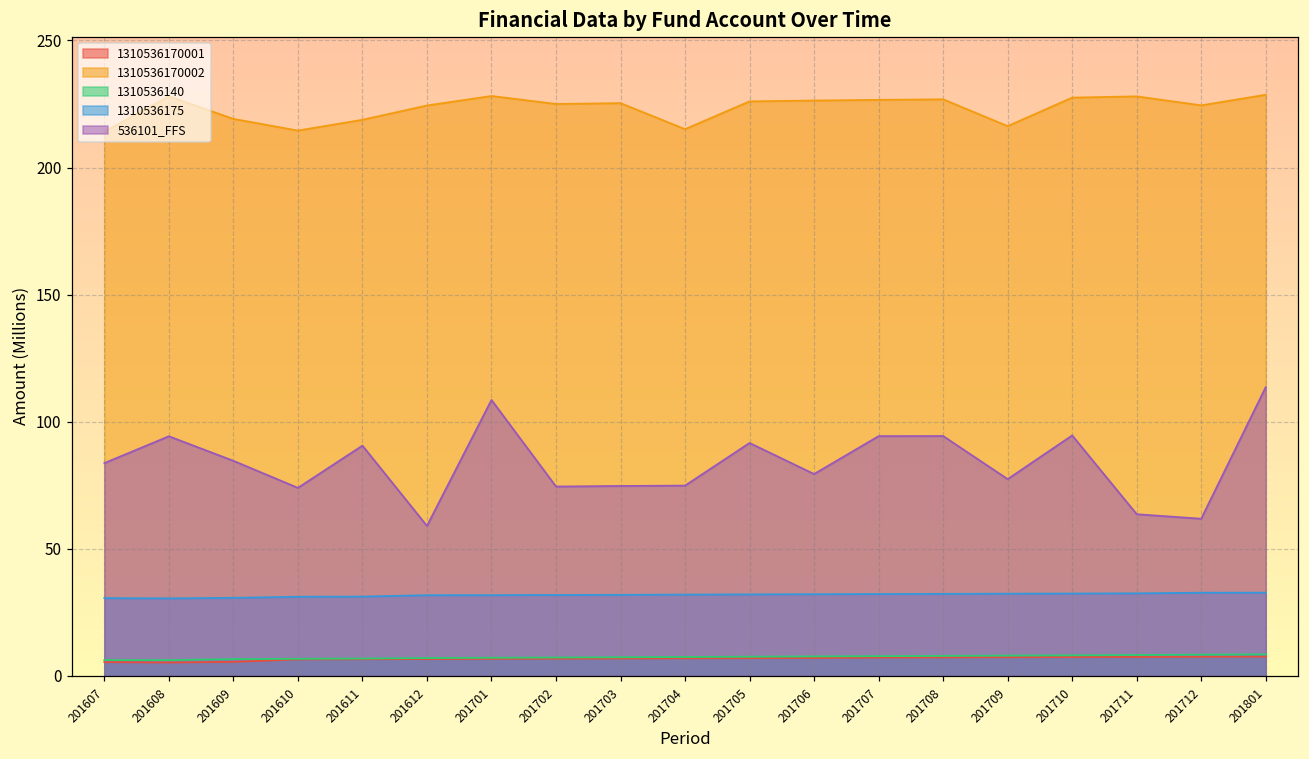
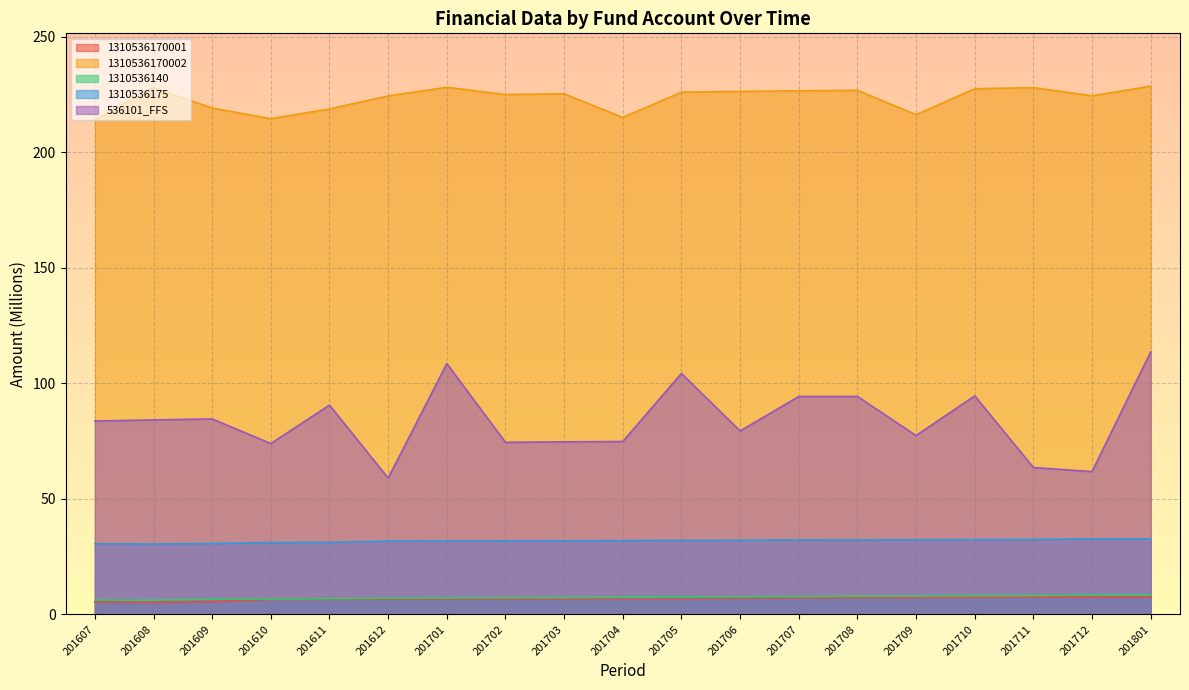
536101_FFS, 201608: 94 -> 84
536101_FFS, 201705: 92 -> 104
